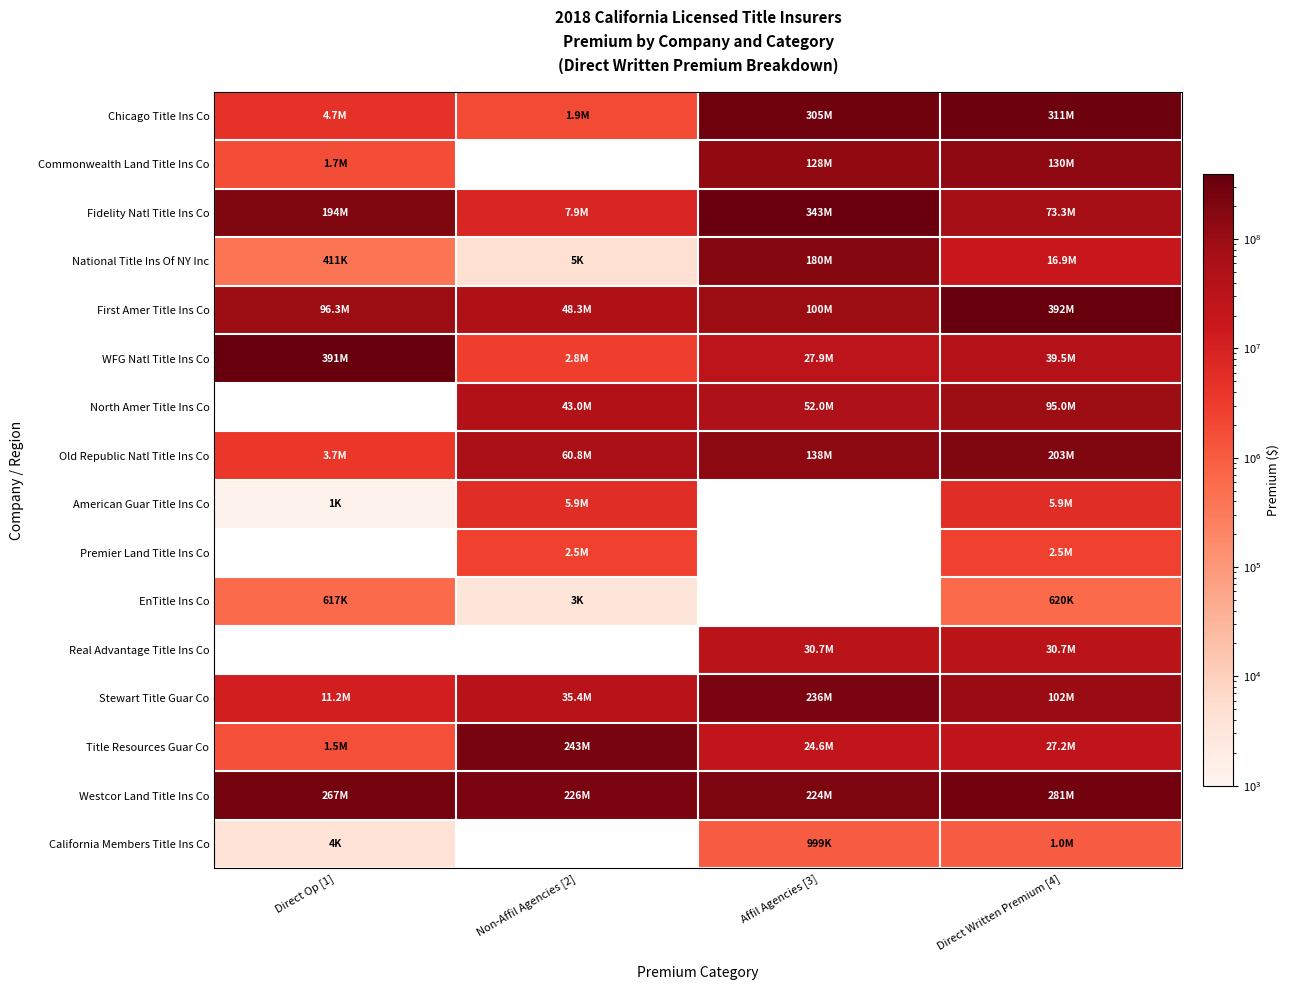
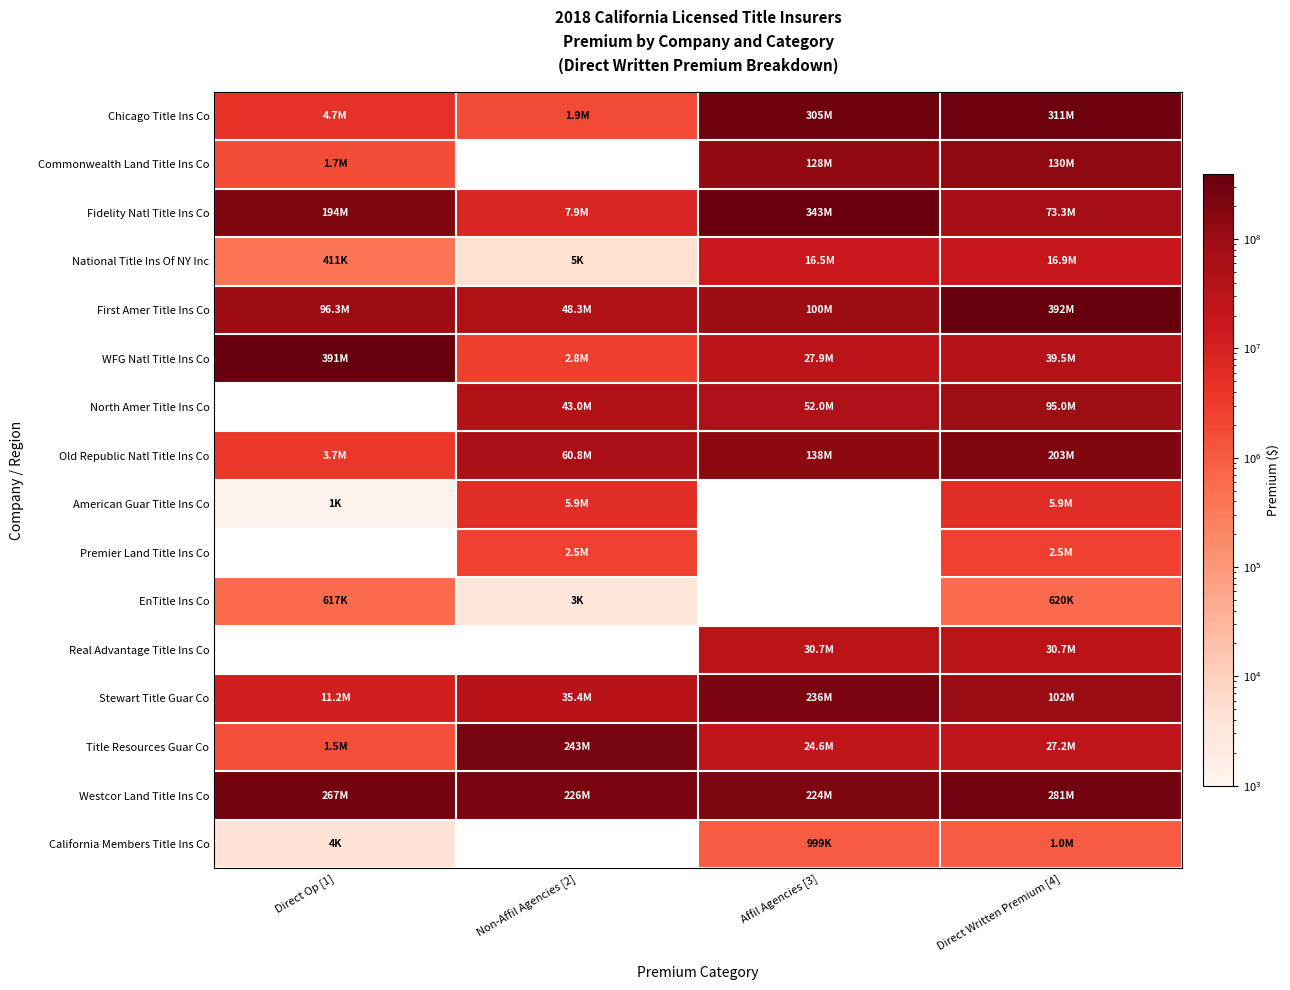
National Title Ins Of NY Inc, Affil Agencies [3]: 180M -> 16.5M
